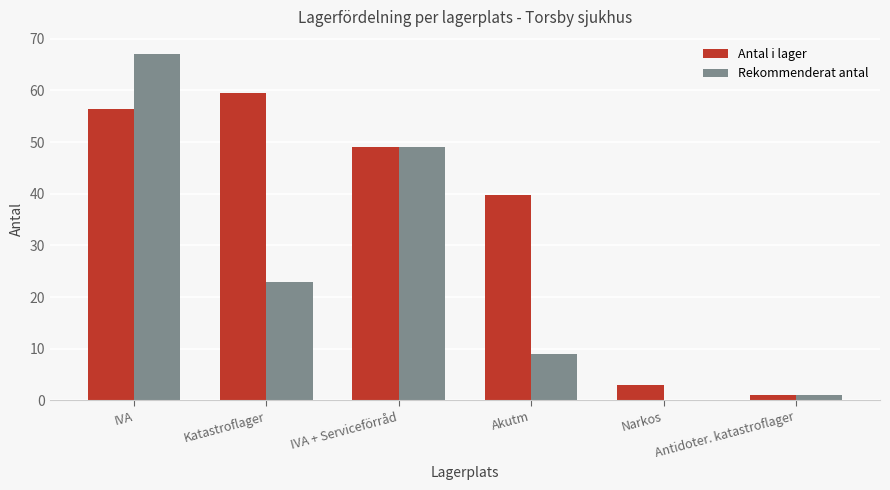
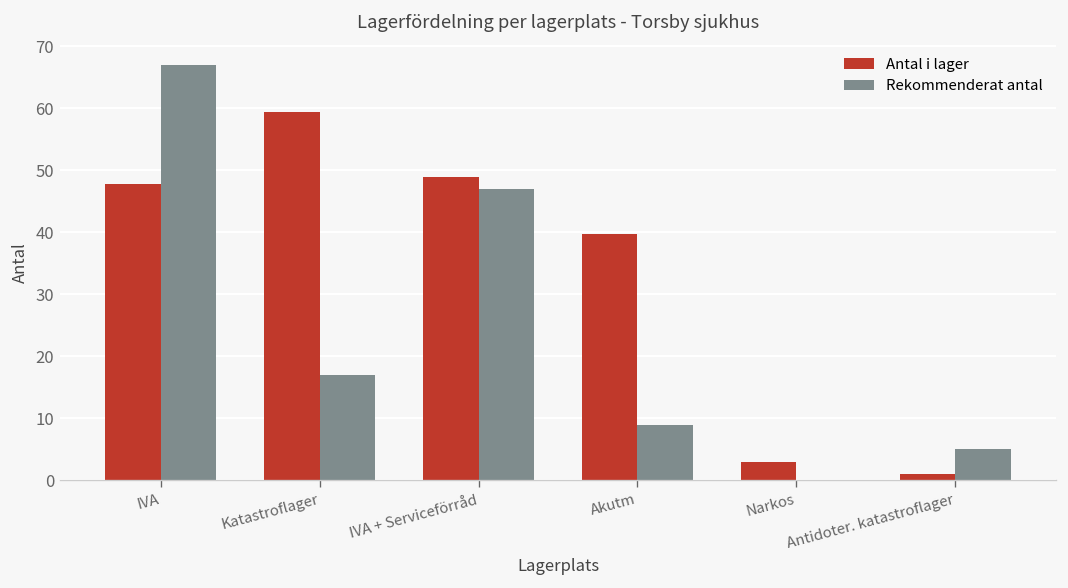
Antal i lager, IVA: 56 -> 48
Rekommenderat antal, Katastroflager: 23 -> 17
Rekommenderat antal, IVA + Serviceförråd: 49 -> 47
Rekommenderat antal, Antidoter. katastroflager: 1 -> 5
